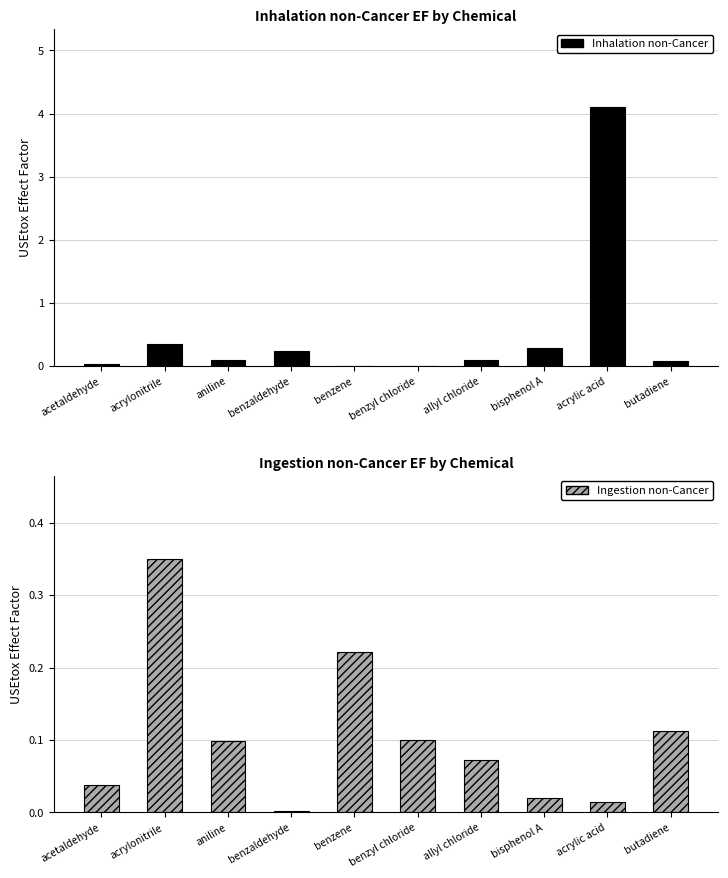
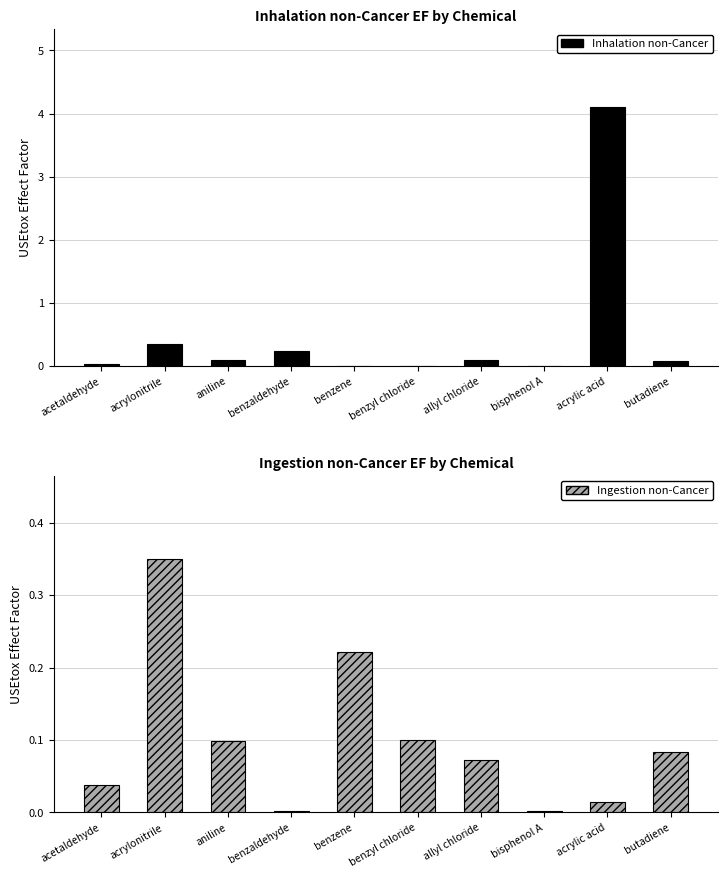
Inhalation non-Cancer EF by Chemical, bisphenol A: 0.3 -> 0.0
Ingestion non-Cancer EF by Chemical, bisphenol A: 0.02 -> 0.00
Ingestion non-Cancer EF by Chemical, butadiene: 0.11 -> 0.08
